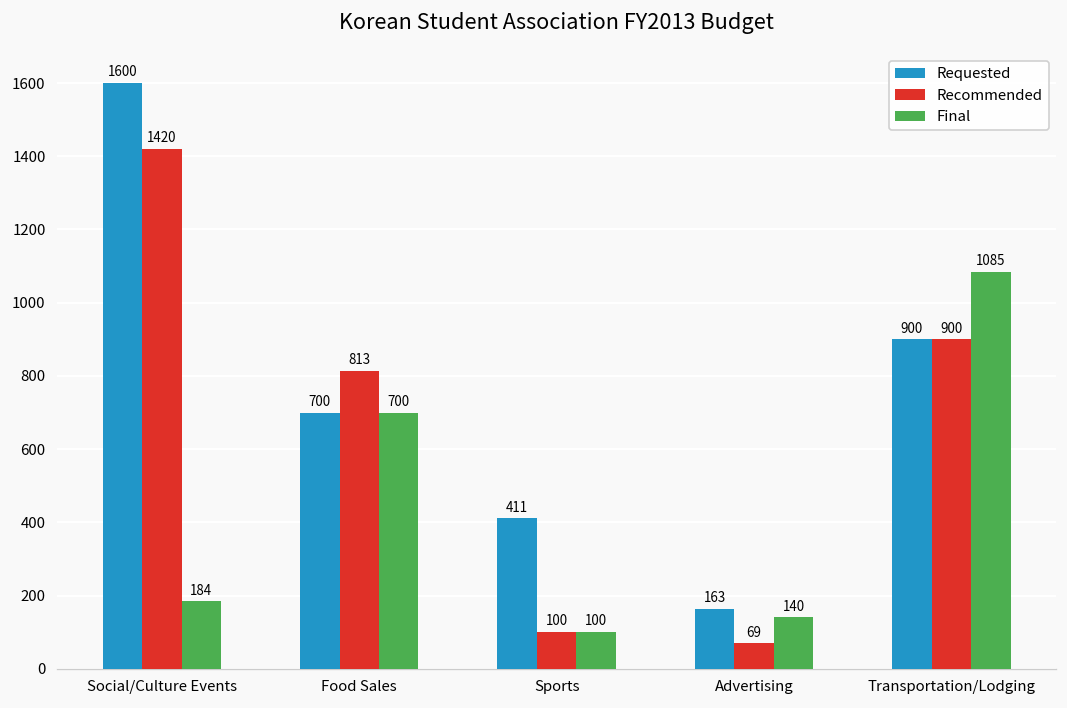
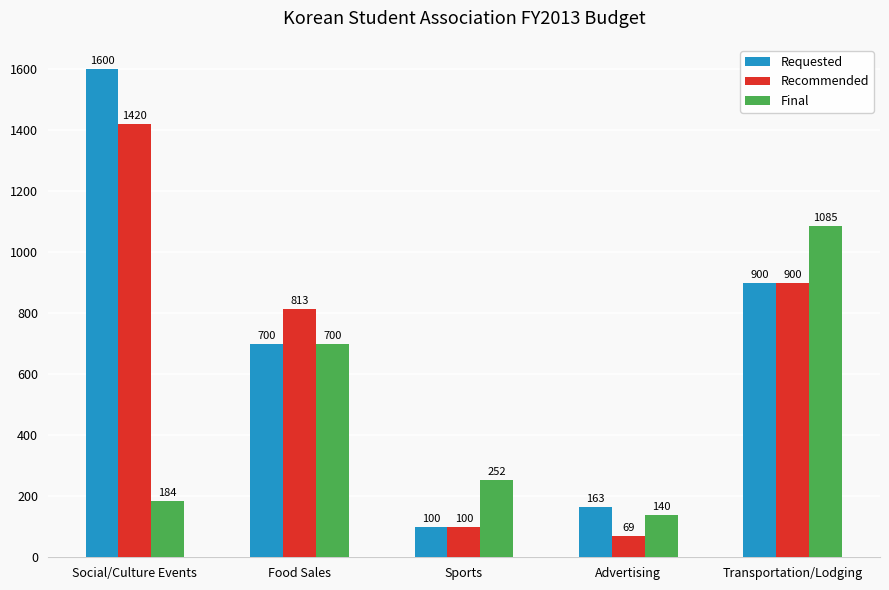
Requested, Sports: 411 -> 100
Final, Sports: 100 -> 252
